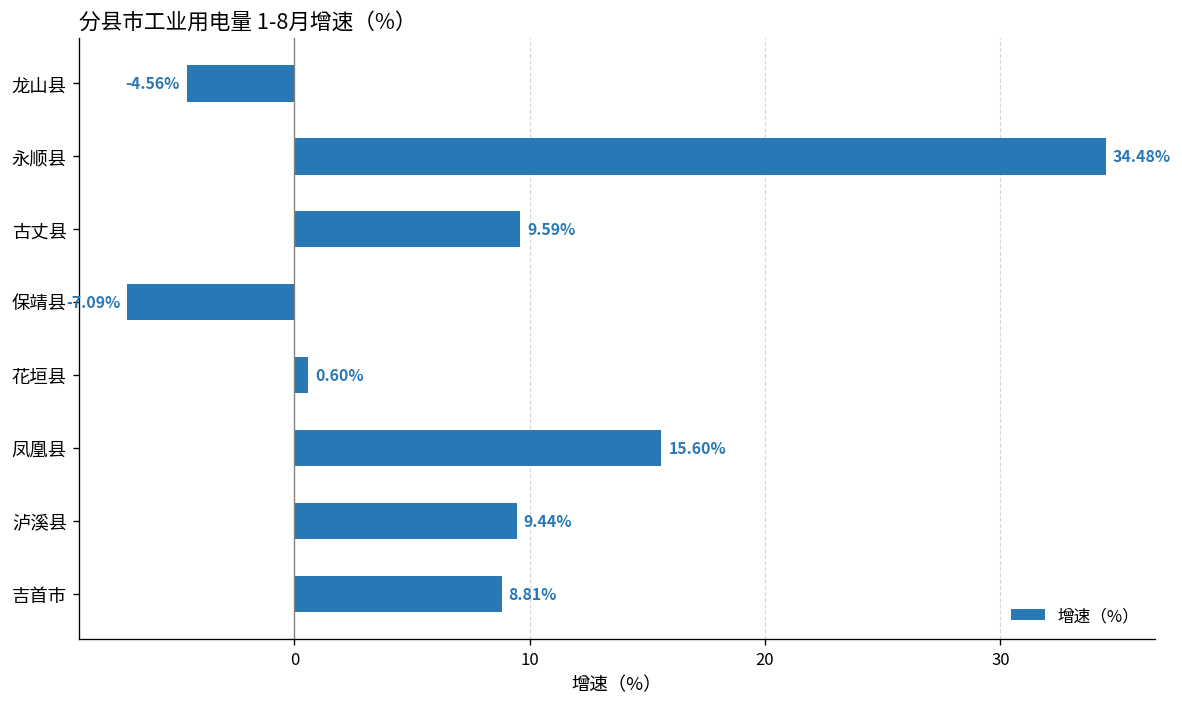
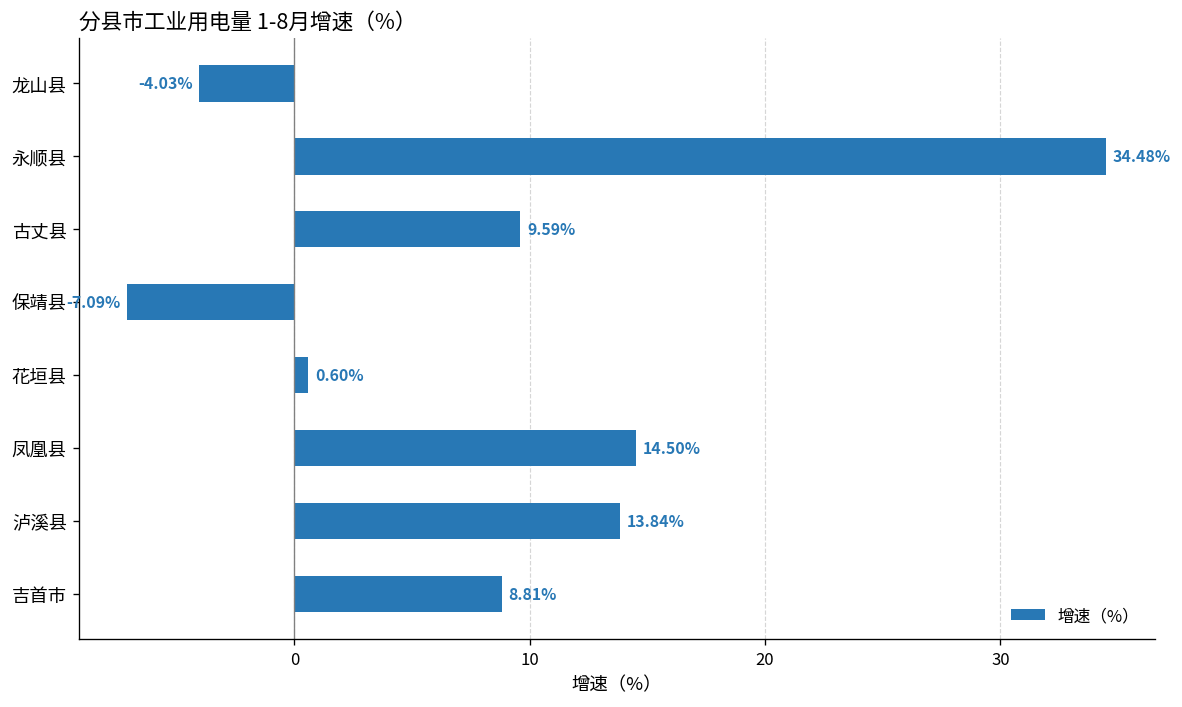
龙山县: -4.56% -> -4.03%
凤凰县: 15.60% -> 14.50%
泸溪县: 9.44% -> 13.84%
